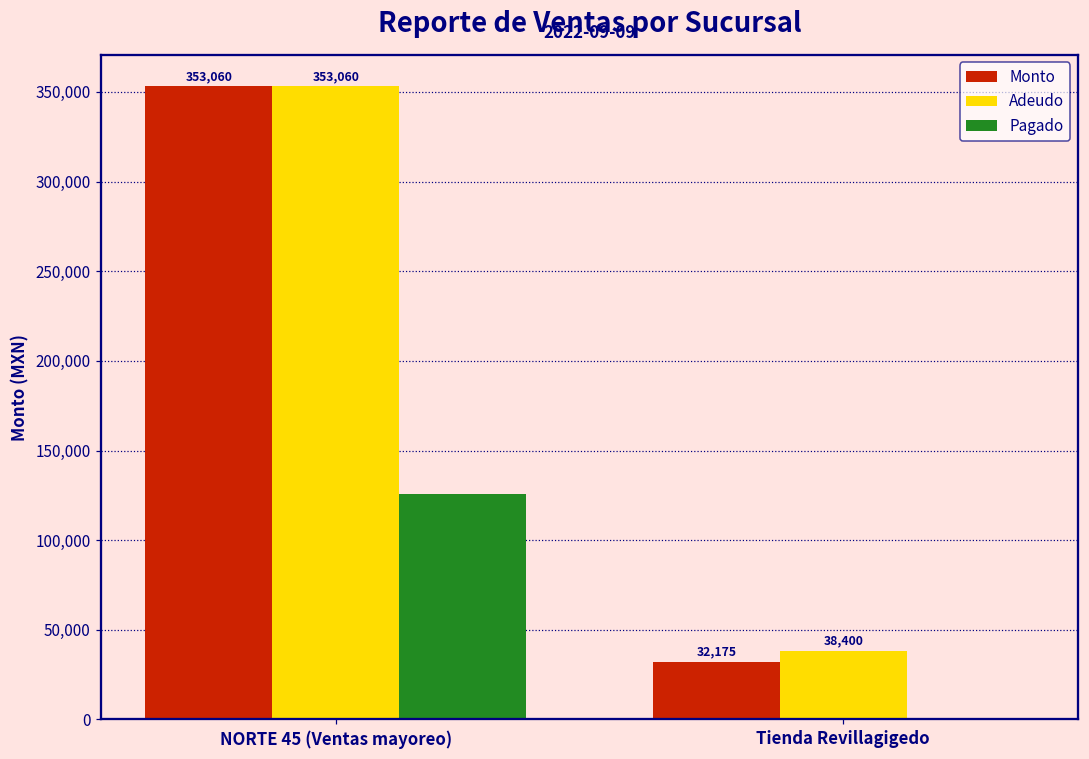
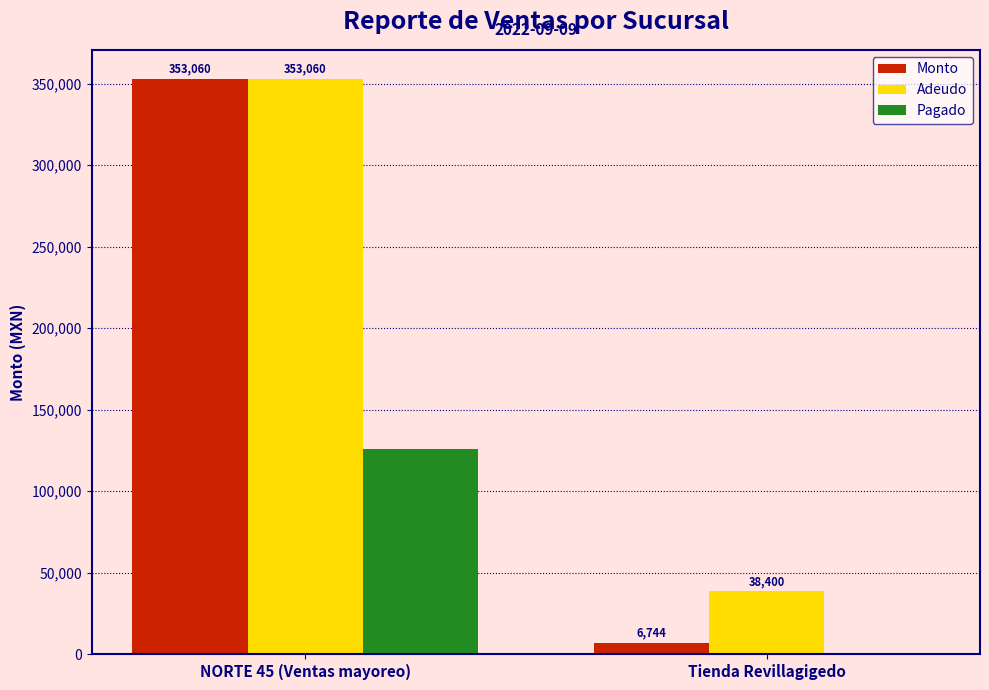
Monto, Tienda Revillagigedo: 32,175 -> 6,744
